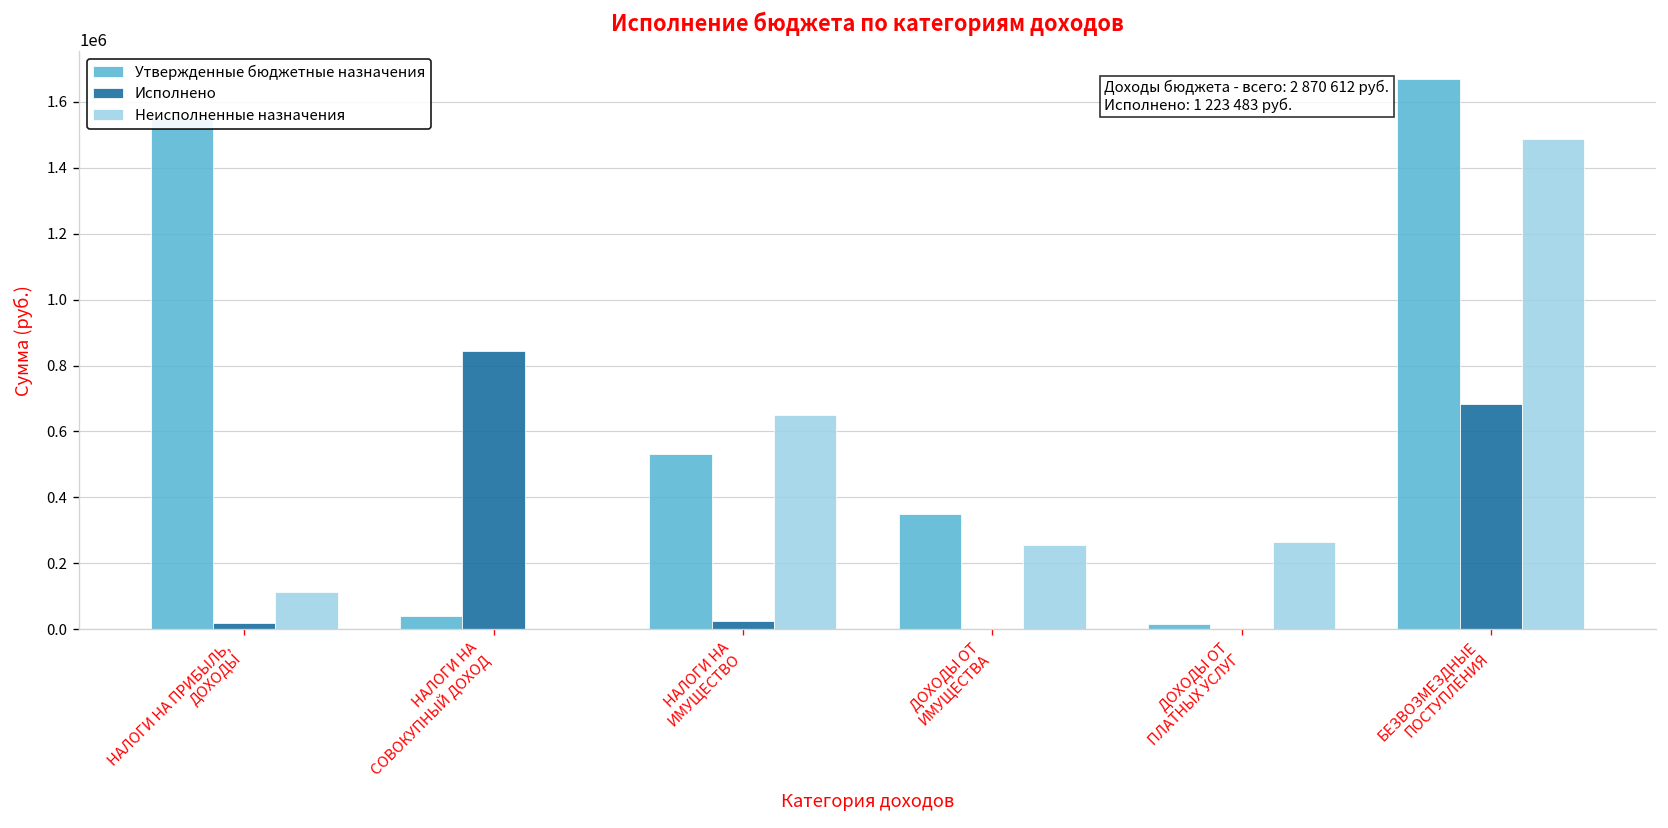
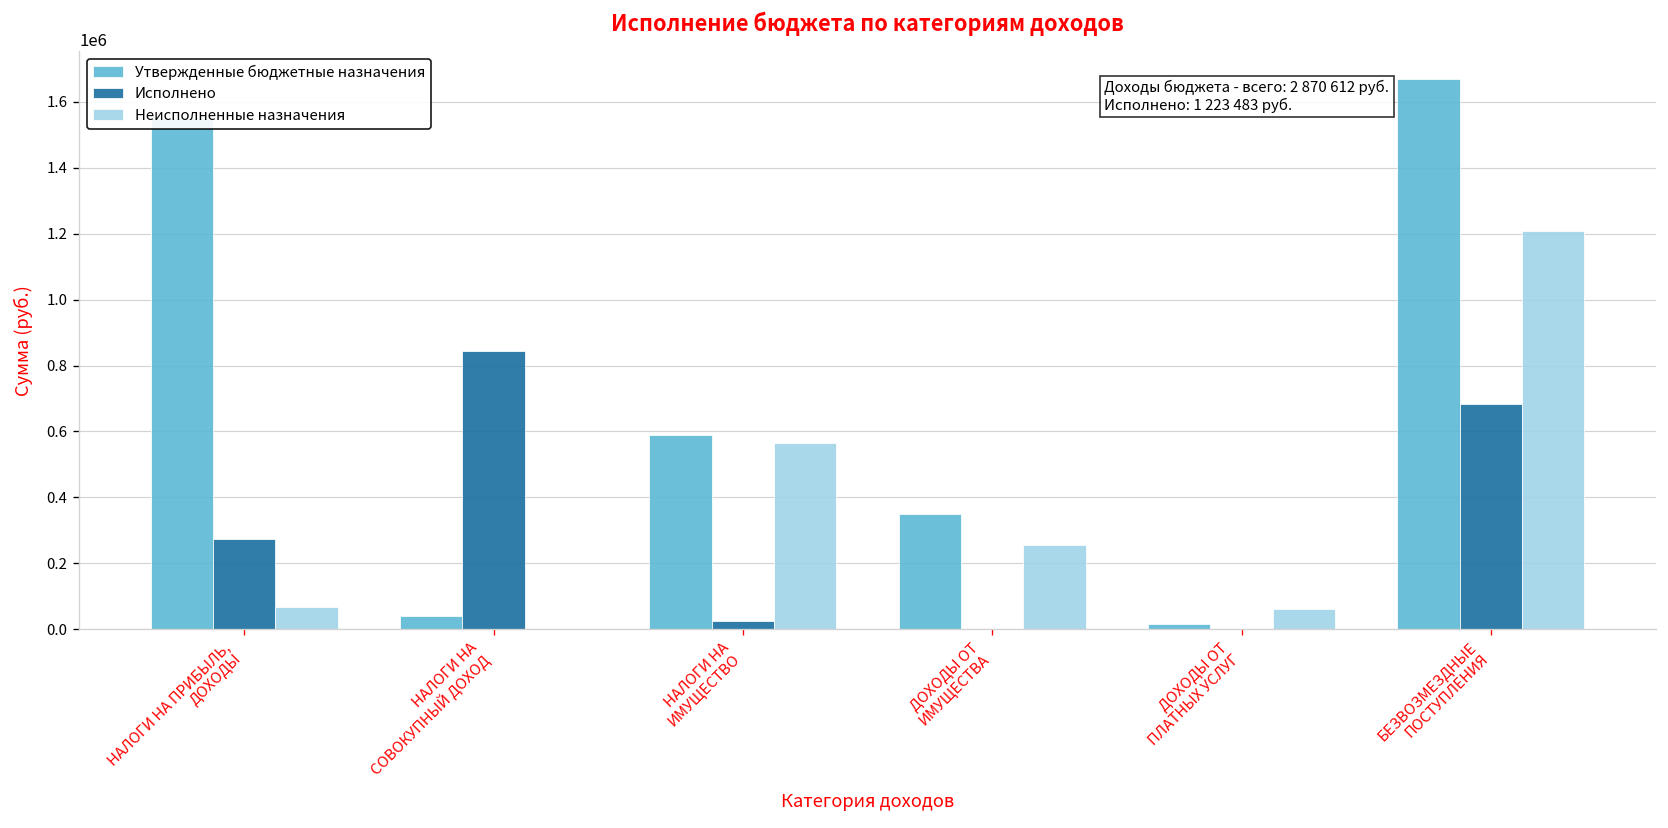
Исполнено, НАЛОГИ НА ПРИБЫЛЬ, ДОХОДЫ: 20000 -> 270000
Неисполненные назначения, НАЛОГИ НА ПРИБЫЛЬ, ДОХОДЫ: 110000 -> 70000
Утвержденные бюджетные назначения, НАЛОГИ НА ИМУЩЕСТВО: 530000 -> 590000
Неисполненные назначения, НАЛОГИ НА ИМУЩЕСТВО: 650000 -> 560000
Неисполненные назначения, ДОХОДЫ ОТ ПЛАТНЫХ УСЛУГ: 270000 -> 60000
Неисполненные назначения, БЕЗВОЗМЕЗДНЫЕ ПОСТУПЛЕНИЯ: 1490000 -> 1210000
